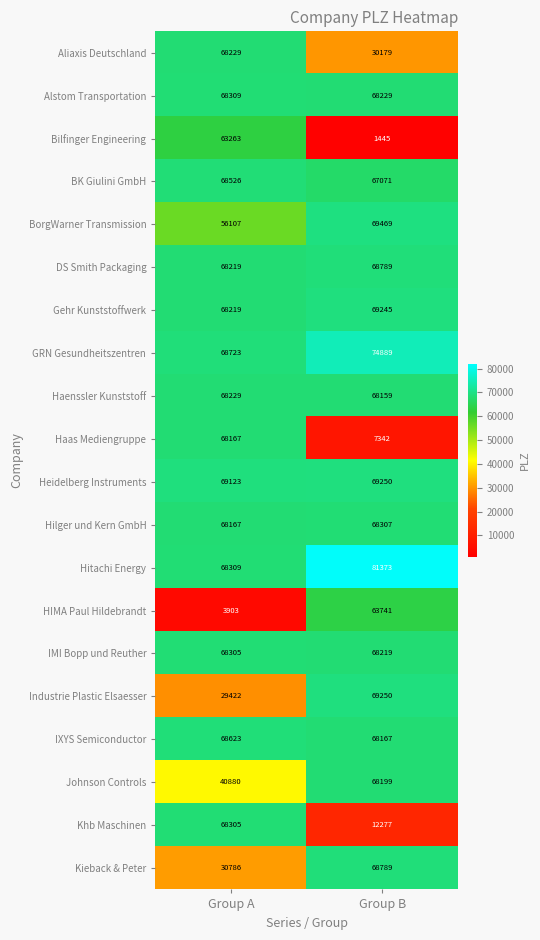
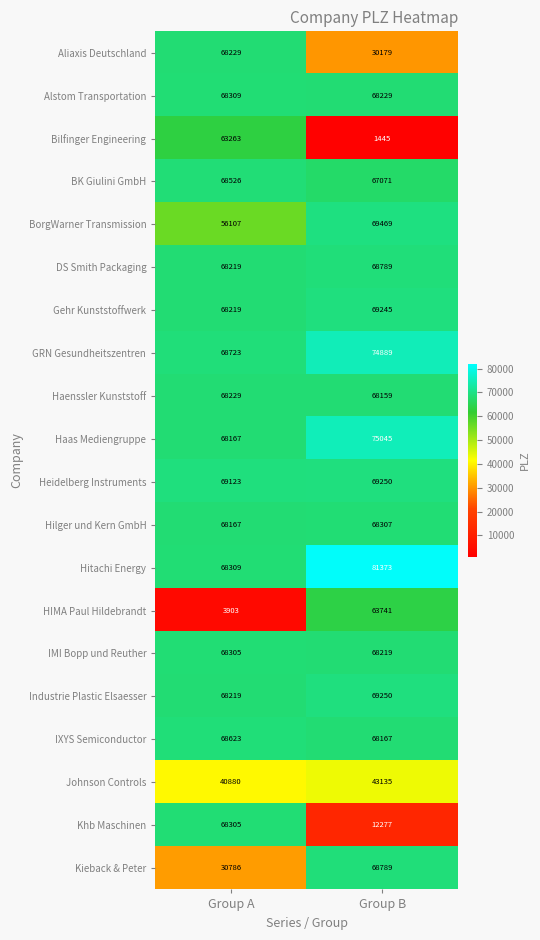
Haas Mediengruppe, Group B: 7342 -> 75045
Industrie Plastic Elsaesser, Group A: 29422 -> 68219
Johnson Controls, Group B: 68199 -> 43135
